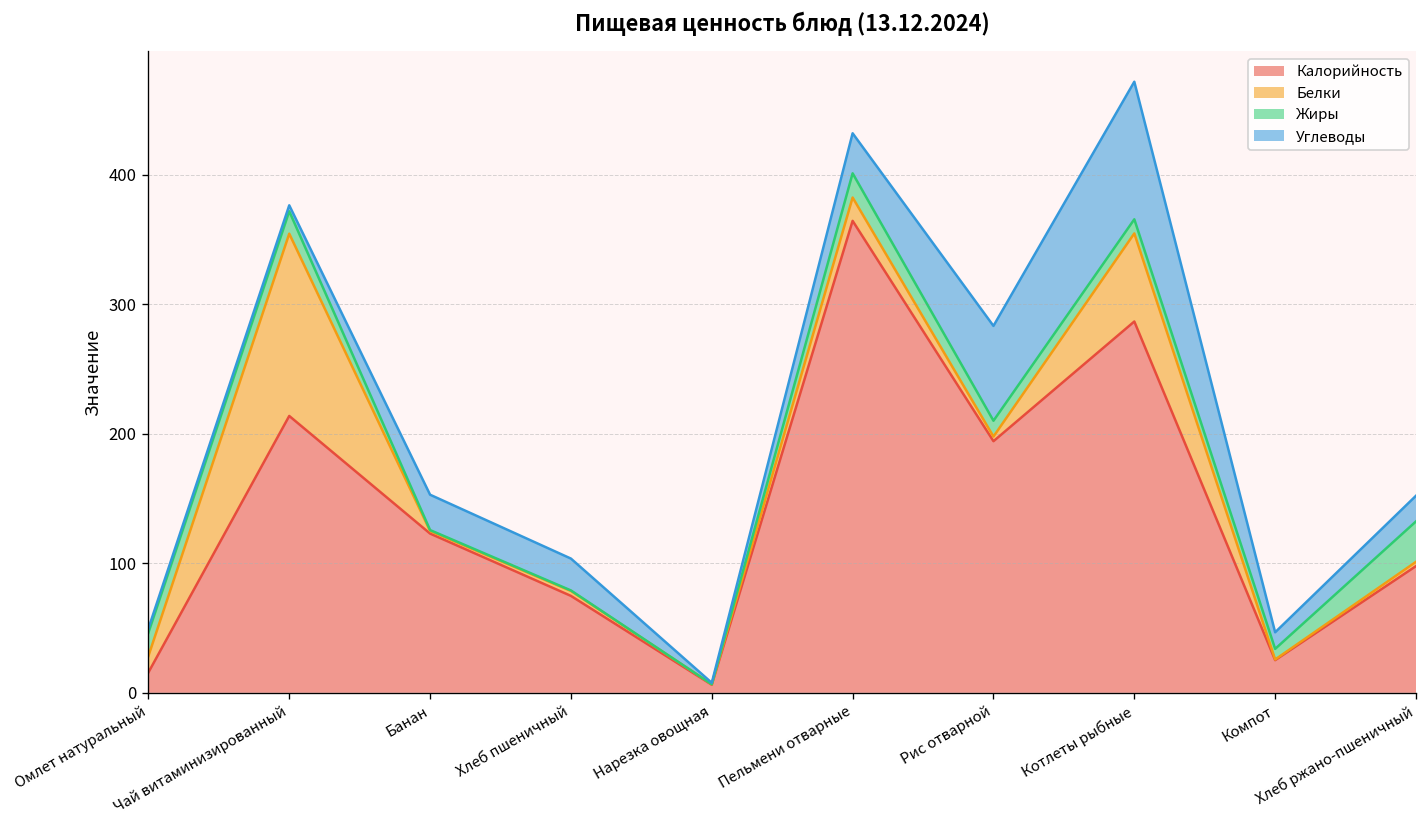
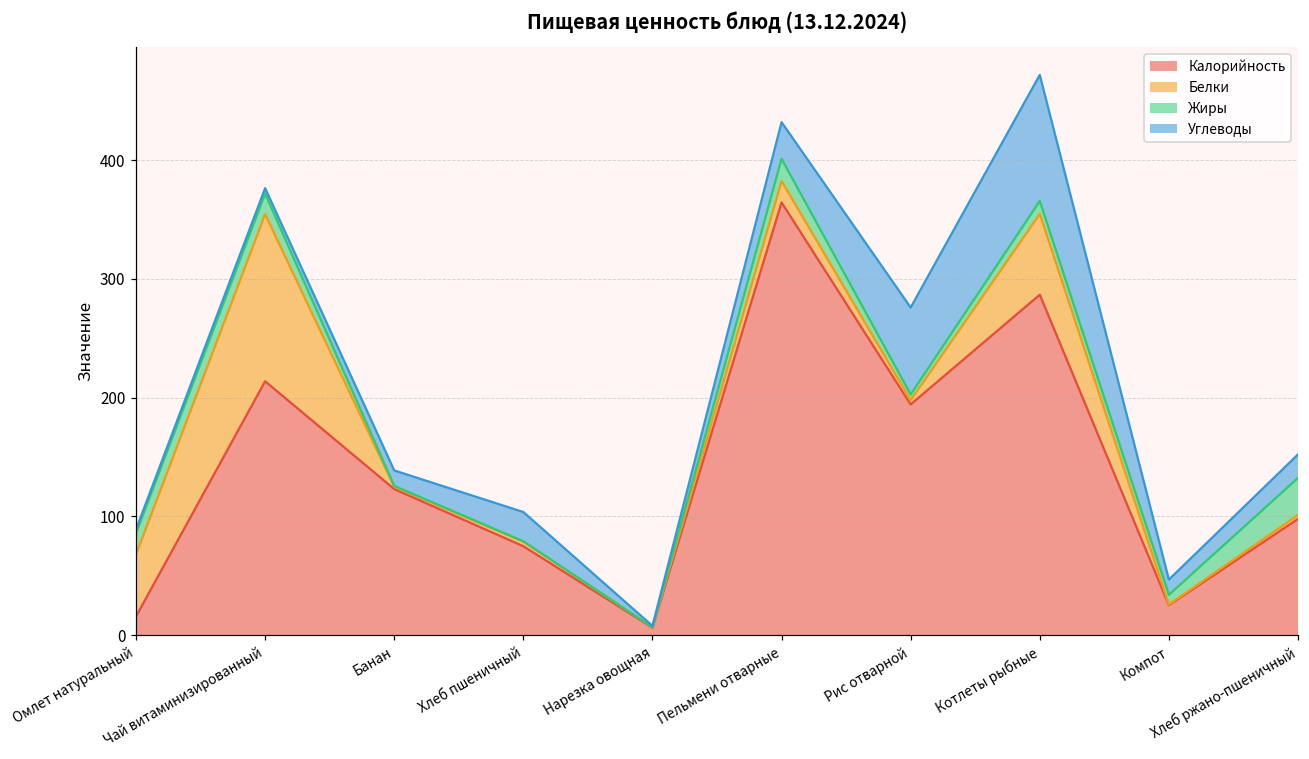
Белки, Омлет натуральный: 13 -> 52
Углеводы, Банан: 27 -> 13
Жиры, Рис отварной: 12 -> 5
